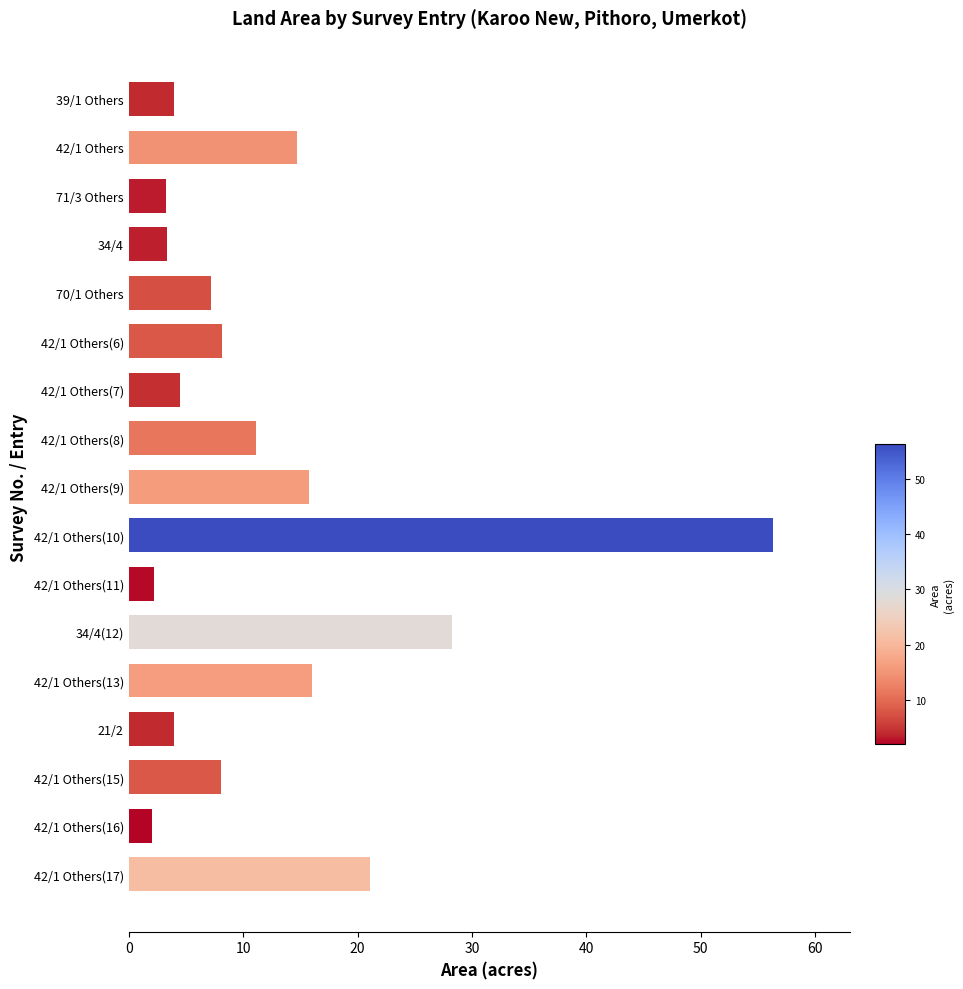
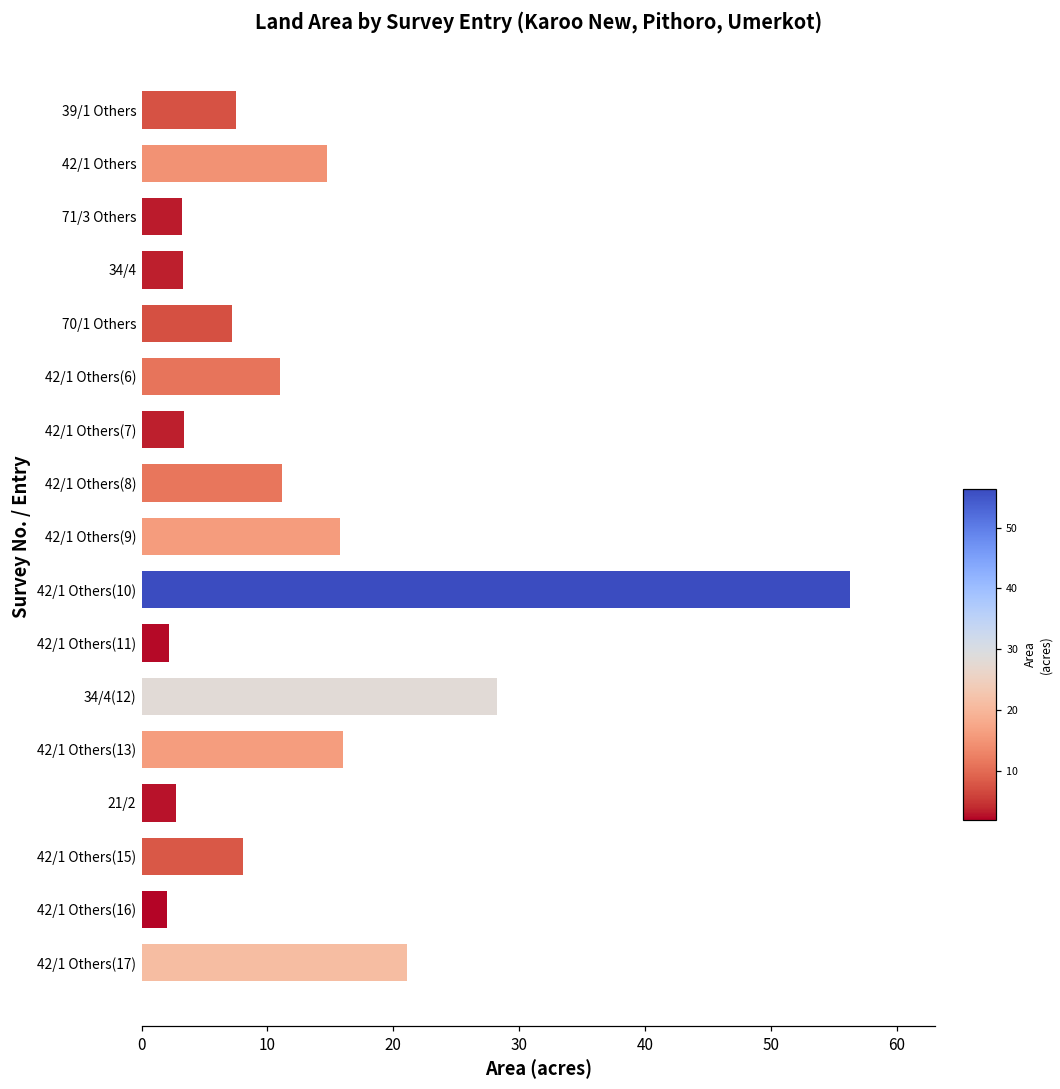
39/1 Others: 4.0 -> 7.5
42/1 Others(6): 8.1 -> 11.0
42/1 Others(7): 4.5 -> 3.3
21/2: 4.0 -> 2.7
